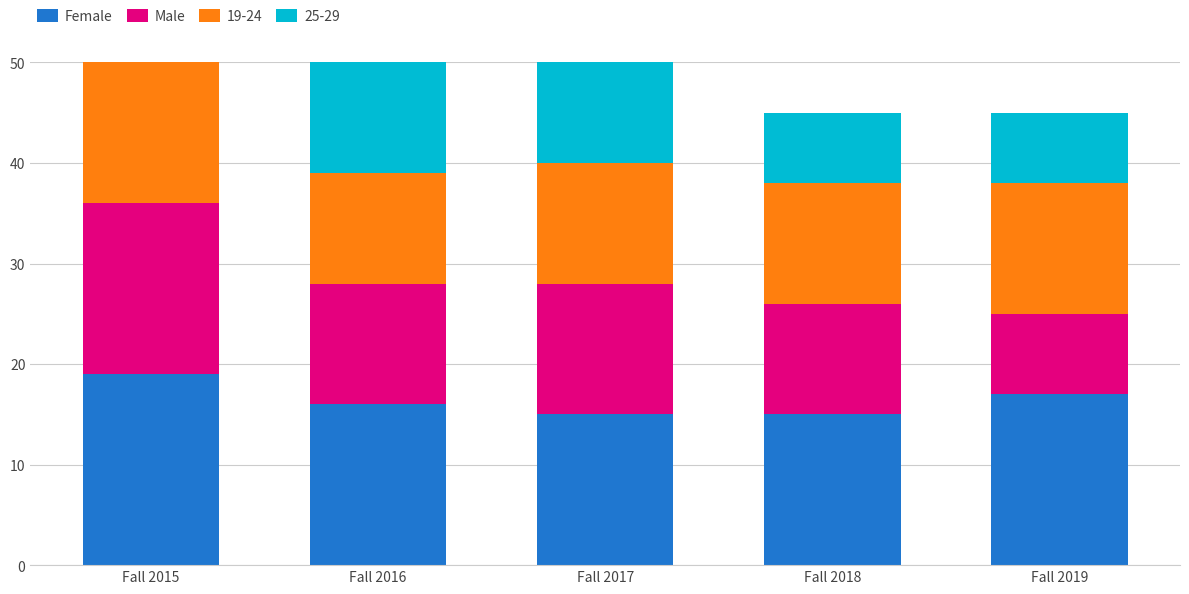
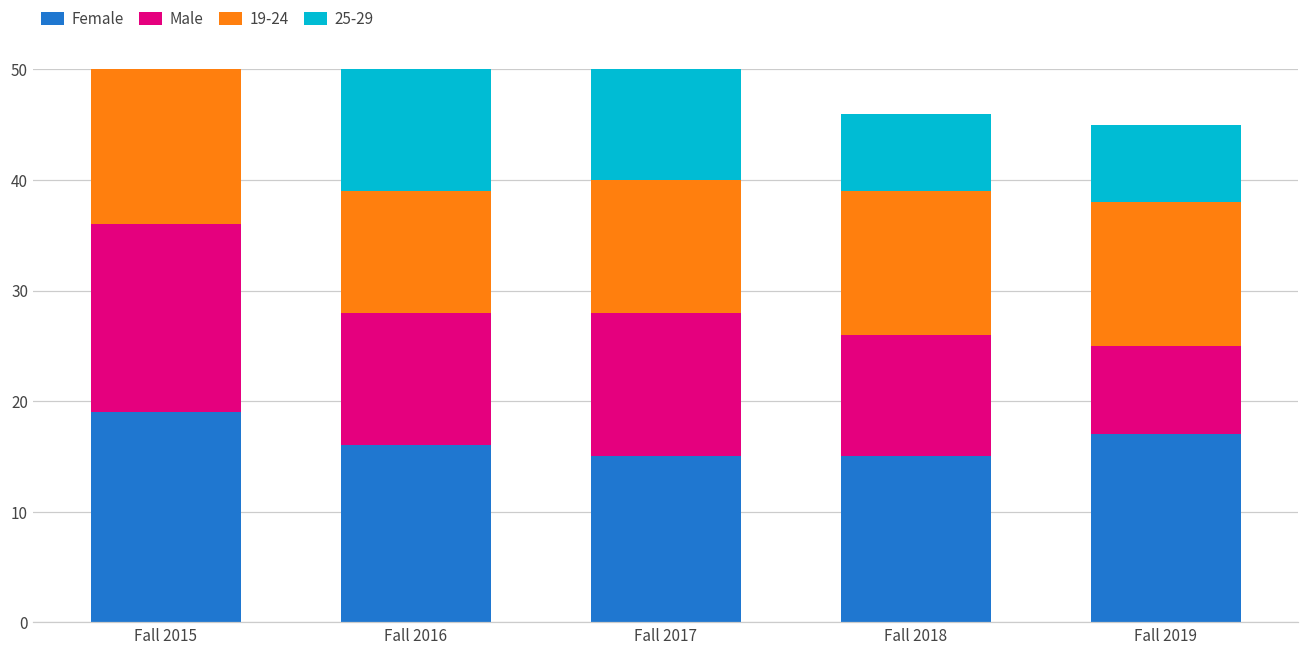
19-24, Fall 2018: 12 -> 13
